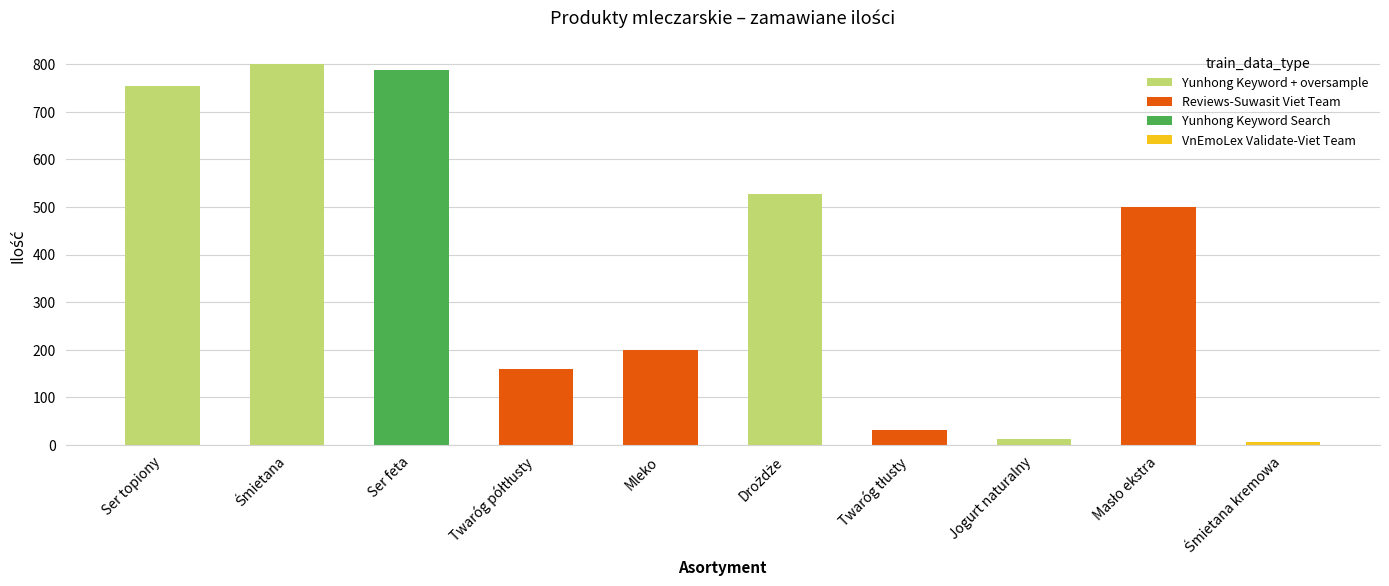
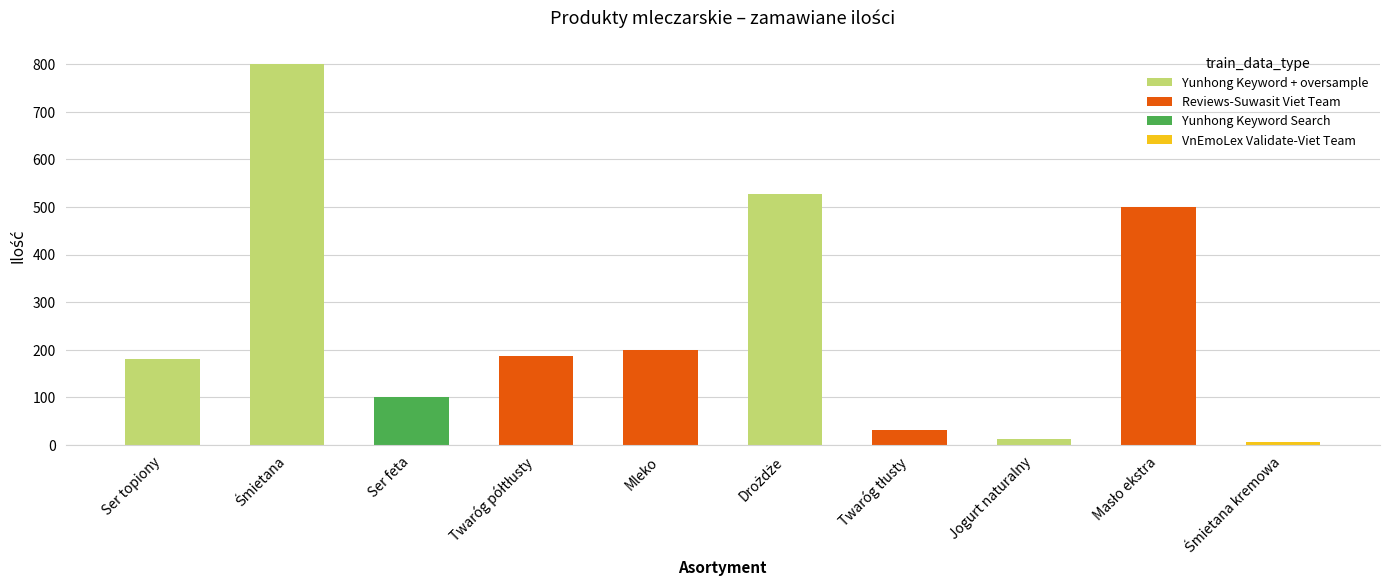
Ser topiony: 750 -> 180
Ser feta: 790 -> 100
Twaróg półtłusty: 160 -> 190
